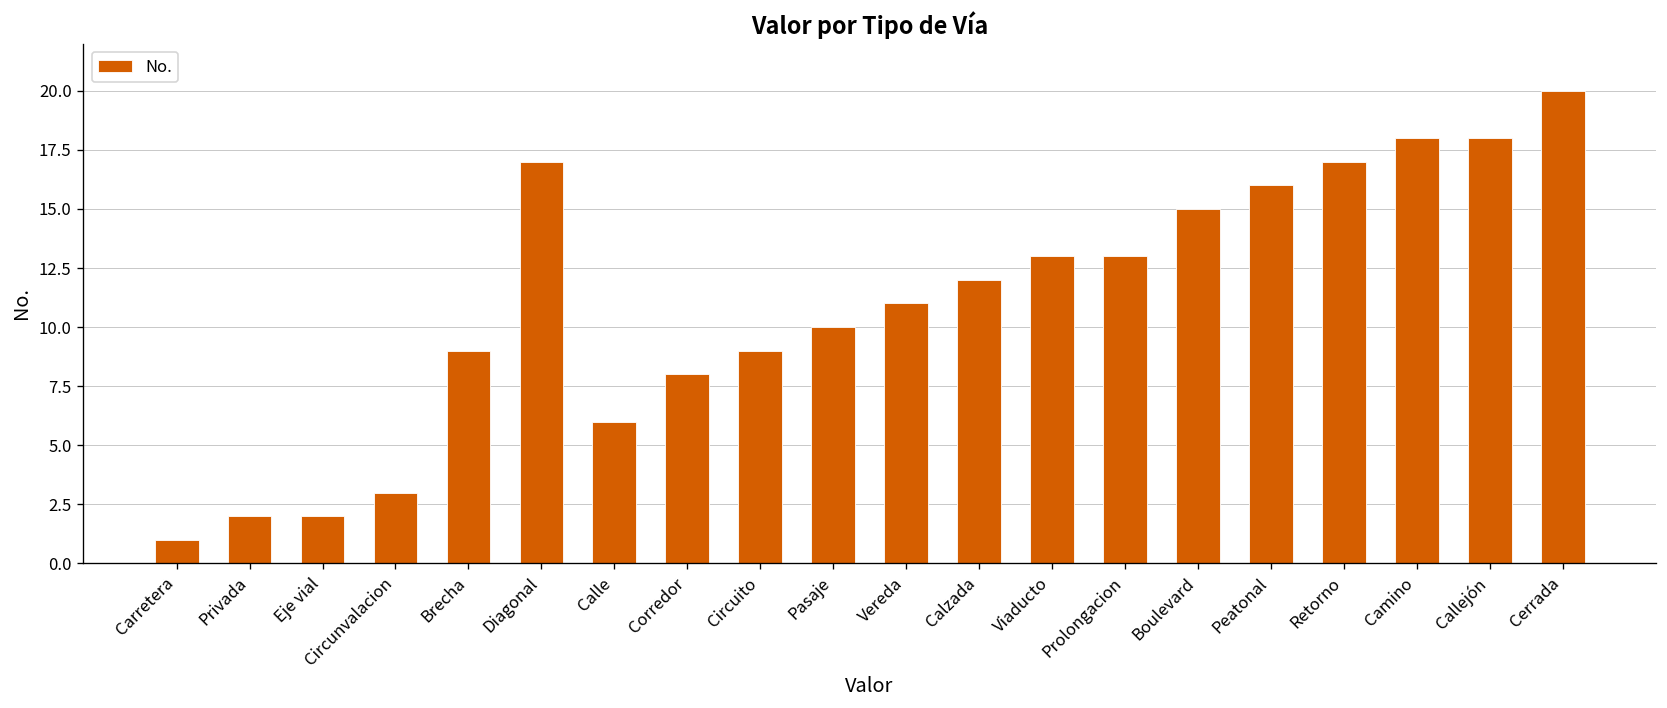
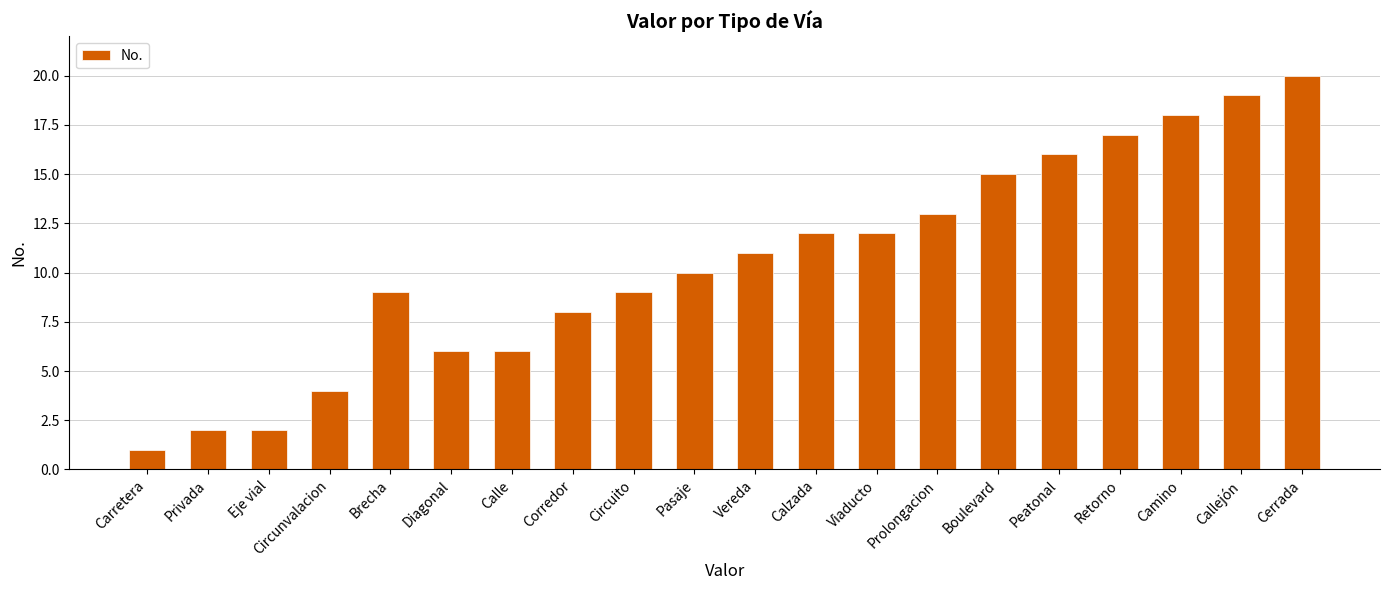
Circunvalacion: 3 -> 4
Diagonal: 17 -> 6
Viaducto: 13 -> 12
Callejón: 18 -> 19
